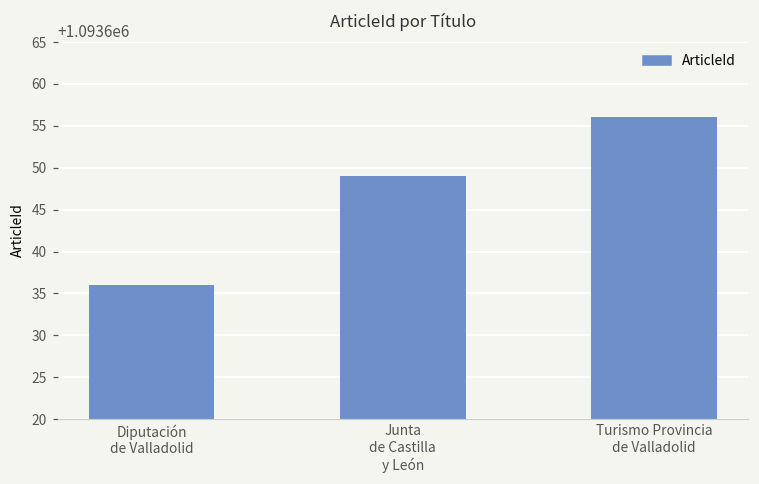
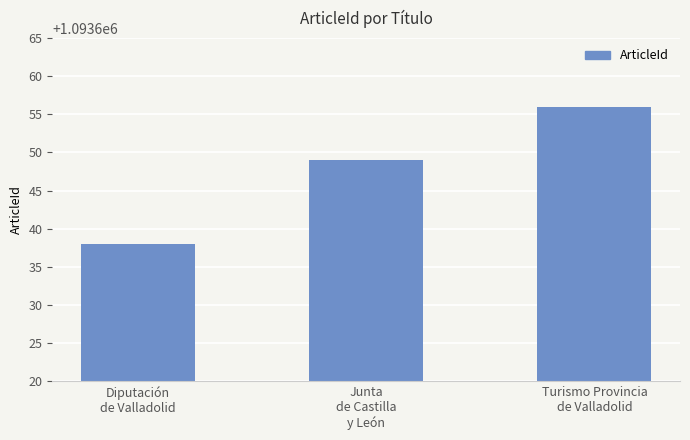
Diputación de Valladolid: 1093636 -> 1093638
